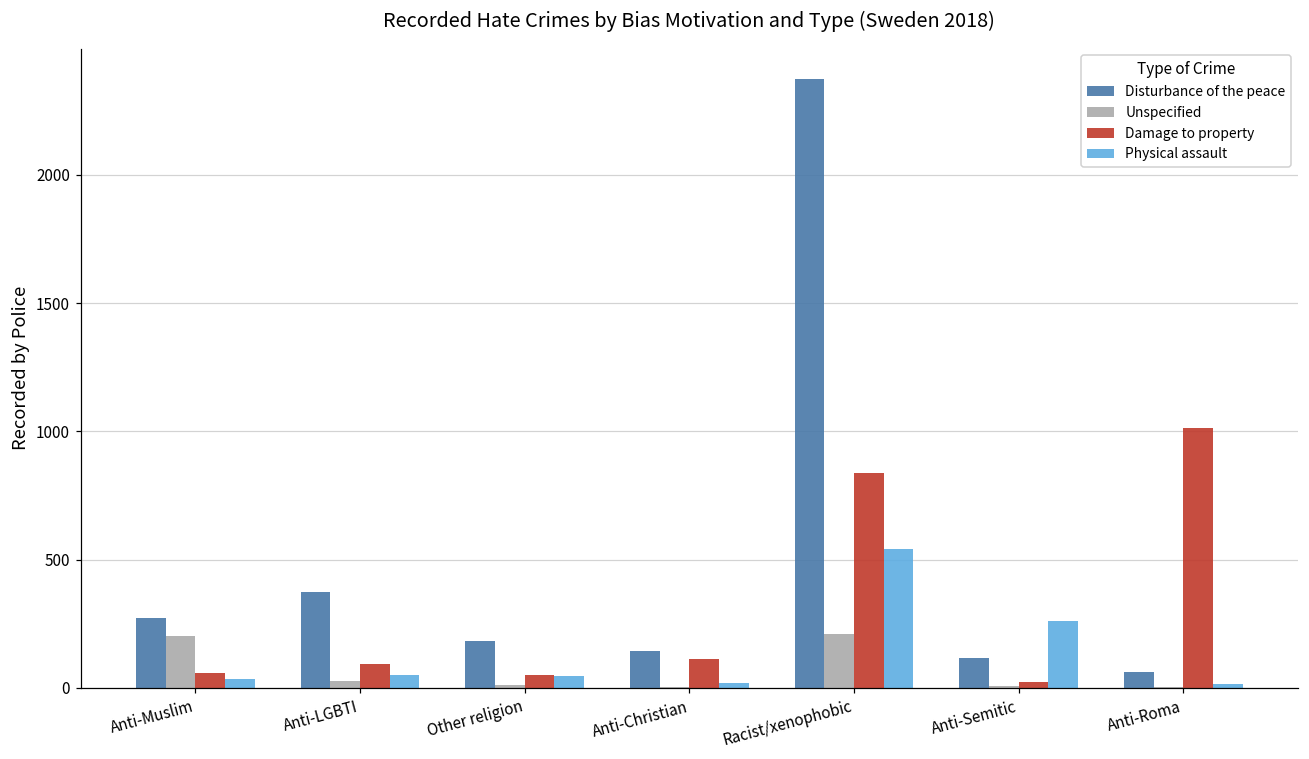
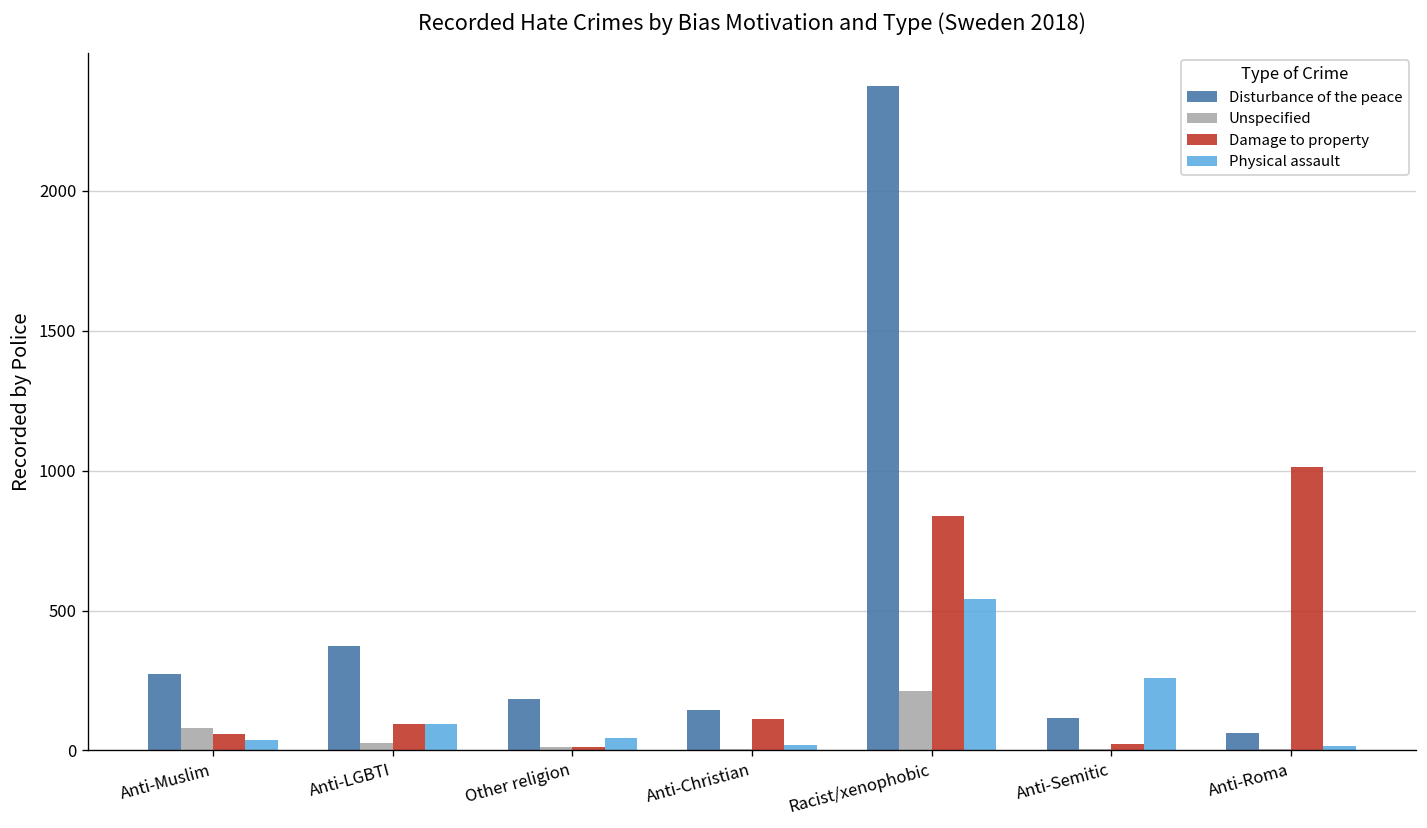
Unspecified, Anti-Muslim: 200 -> 80
Physical assault, Anti-LGBTI: 50 -> 100
Damage to property, Other religion: 50 -> 10
